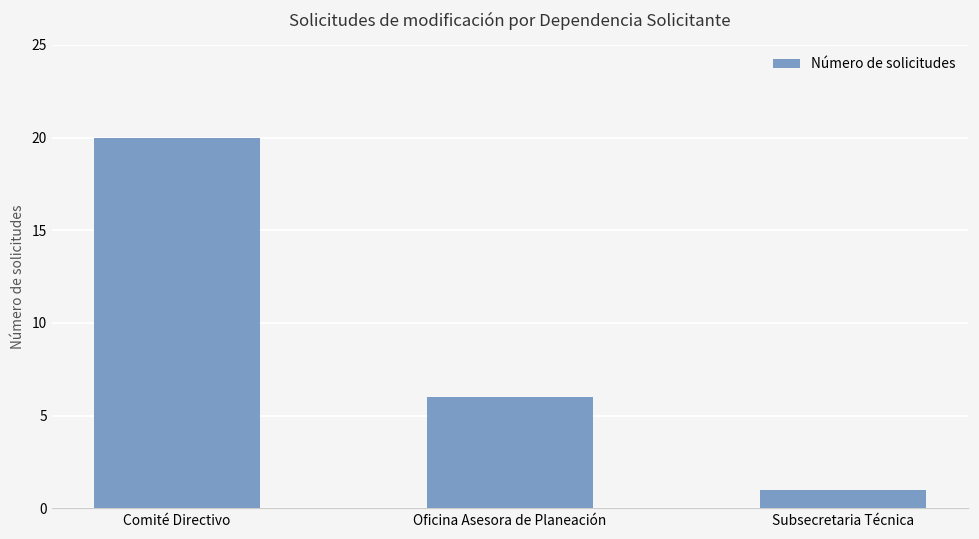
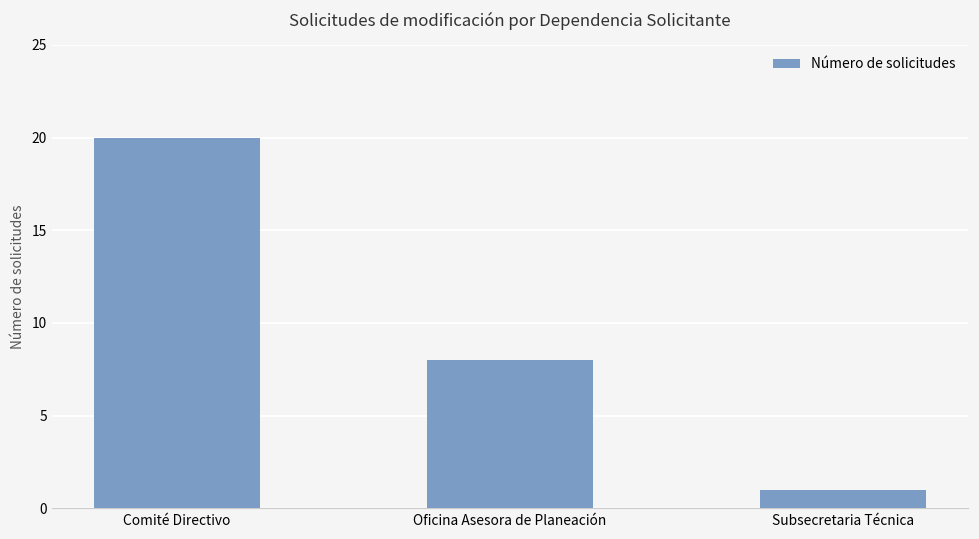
Oficina Asesora de Planeación: 6 -> 8
